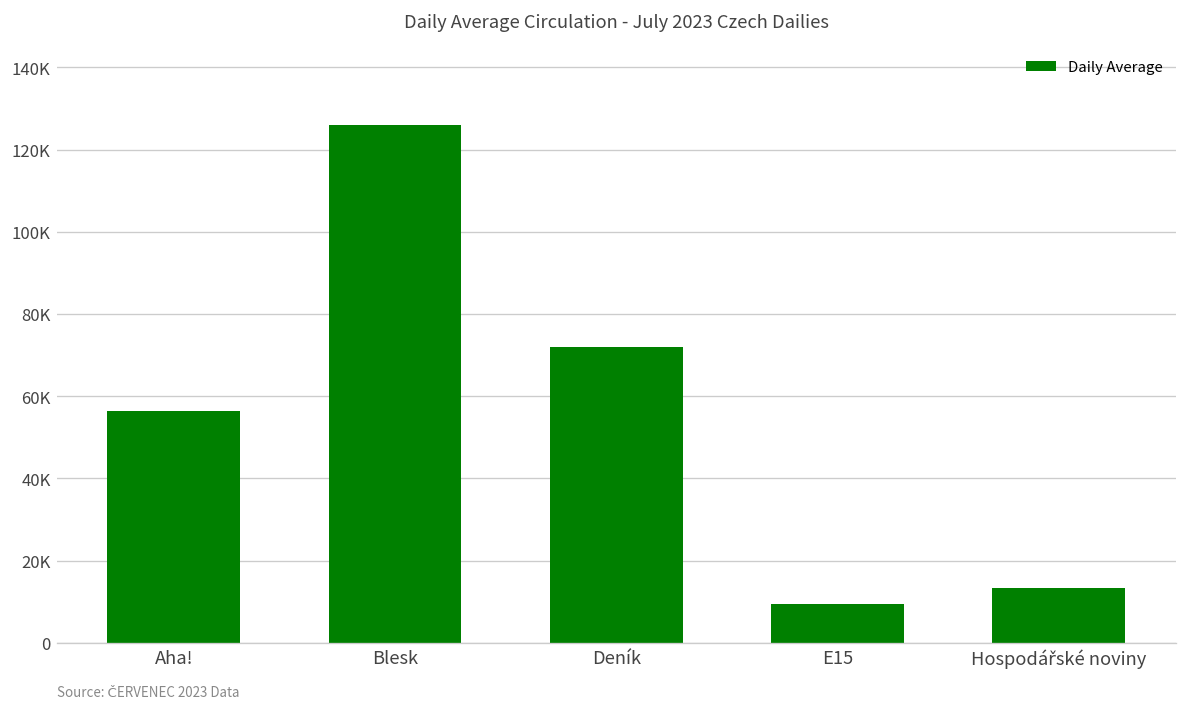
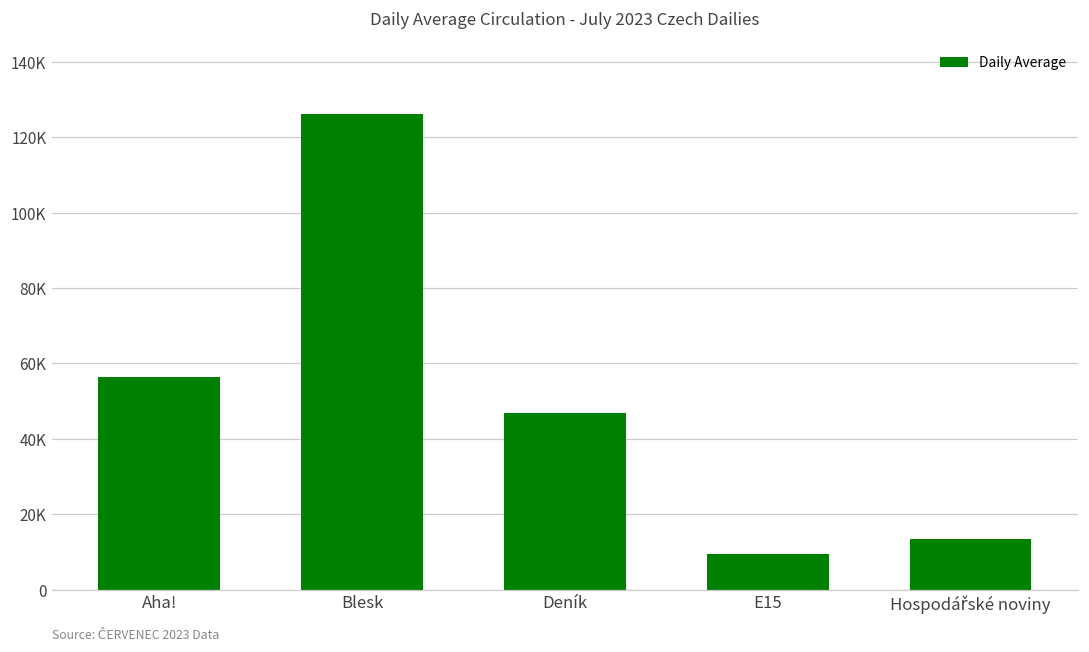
Deník: 72000 -> 47000
